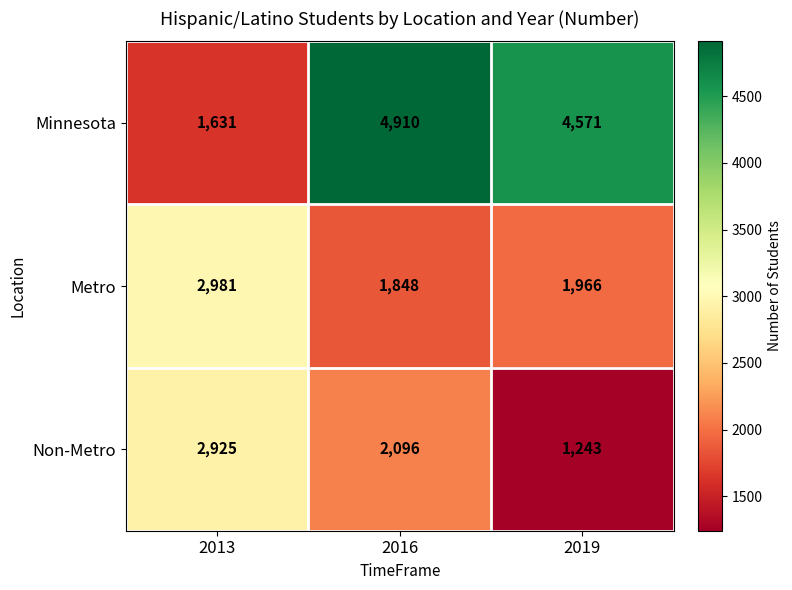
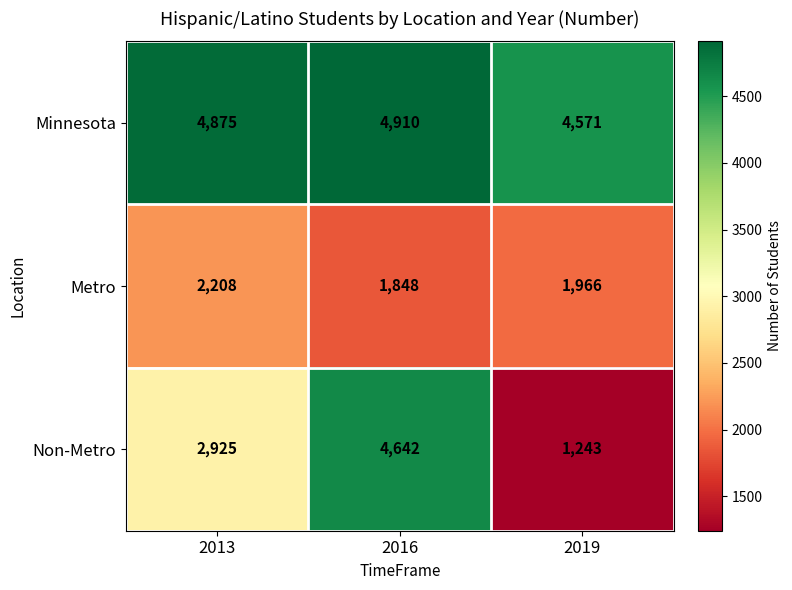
Minnesota, 2013: 1,631 -> 4,875
Metro, 2013: 2,981 -> 2,208
Non-Metro, 2016: 2,096 -> 4,642
